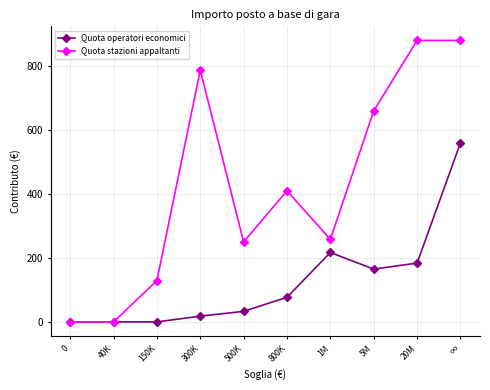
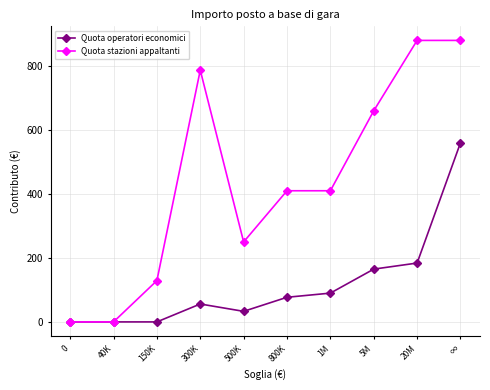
Quota operatori economici, 300K: 20 -> 60
Quota operatori economici, 1M: 220 -> 90
Quota stazioni appaltanti, 1M: 260 -> 410
